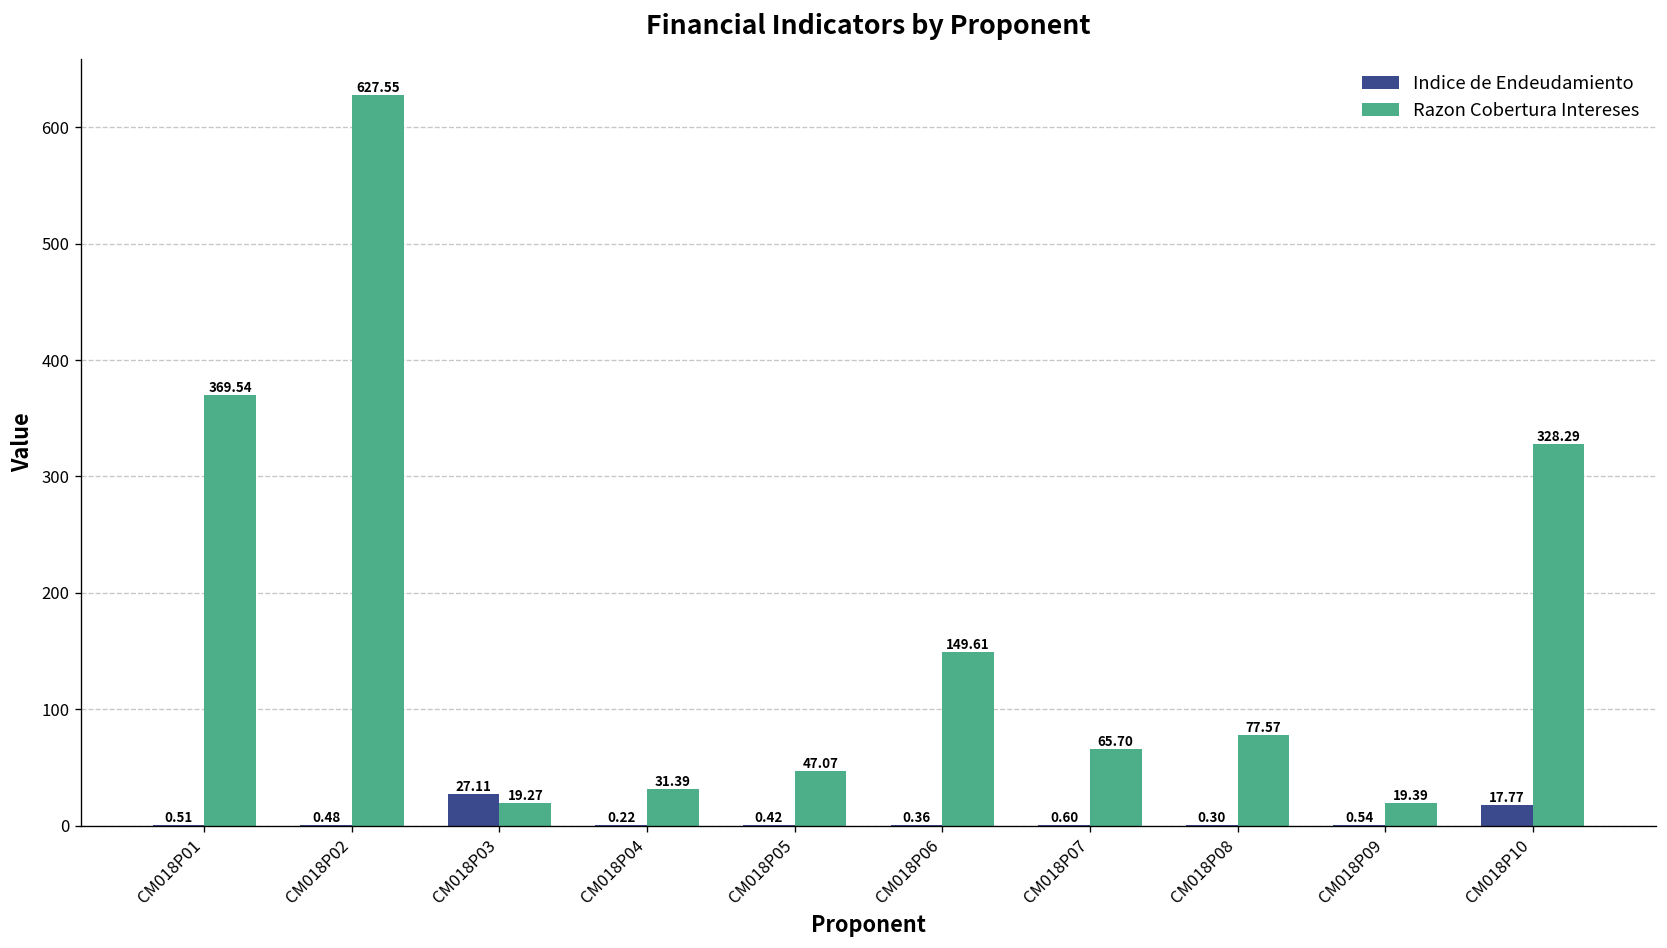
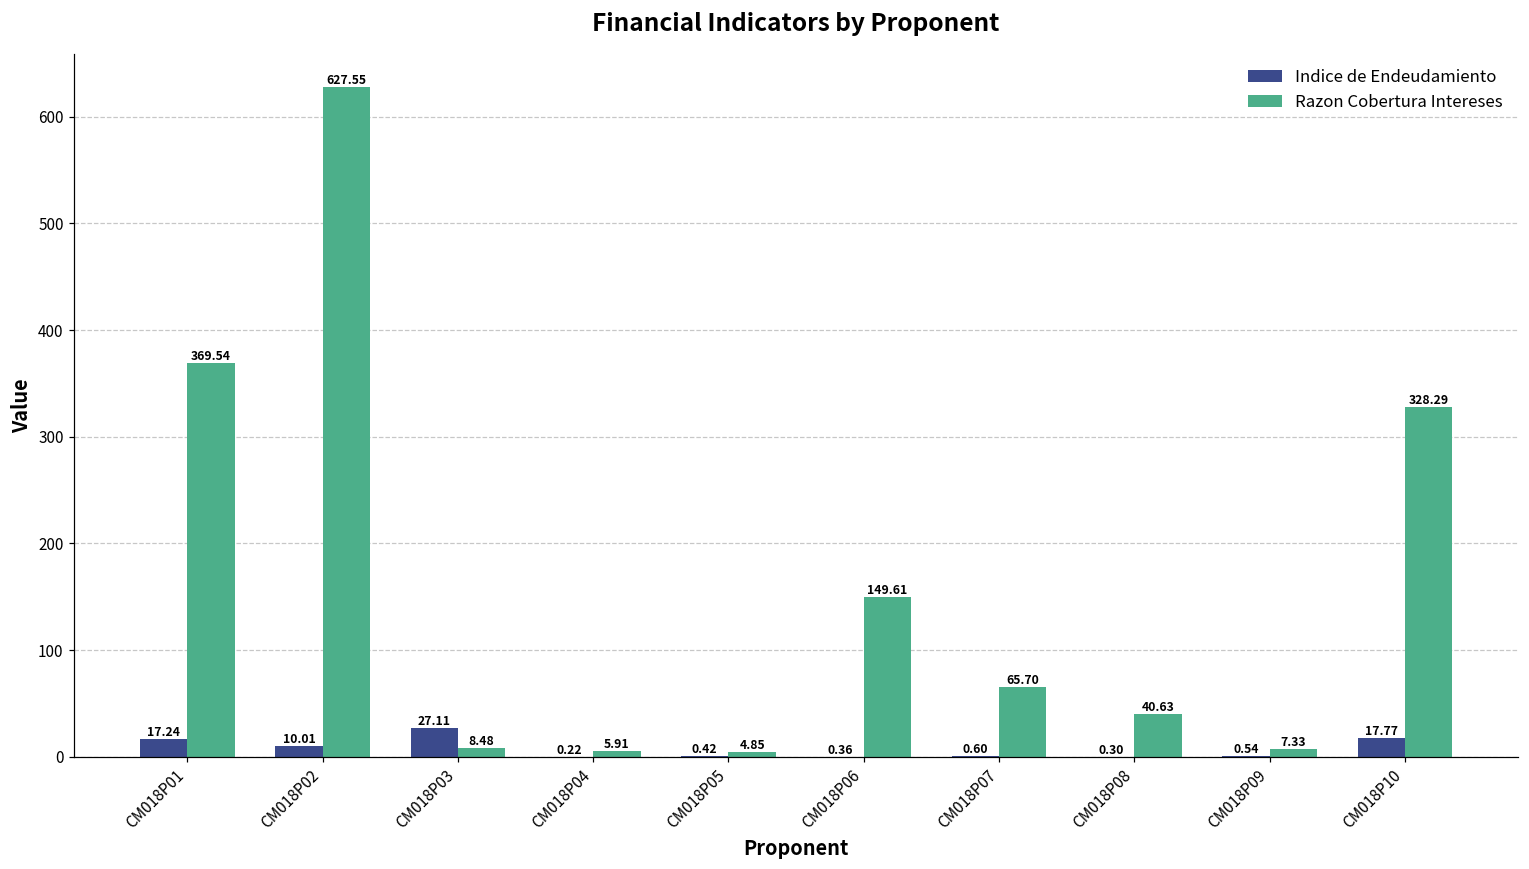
Indice de Endeudamiento, CM018P01: 0.51 -> 17.24
Indice de Endeudamiento, CM018P02: 0.48 -> 10.01
Razon Cobertura Intereses, CM018P03: 19.27 -> 8.48
Razon Cobertura Intereses, CM018P04: 31.39 -> 5.91
Razon Cobertura Intereses, CM018P05: 47.07 -> 4.85
Razon Cobertura Intereses, CM018P08: 77.57 -> 40.63
Razon Cobertura Intereses, CM018P09: 19.39 -> 7.33
